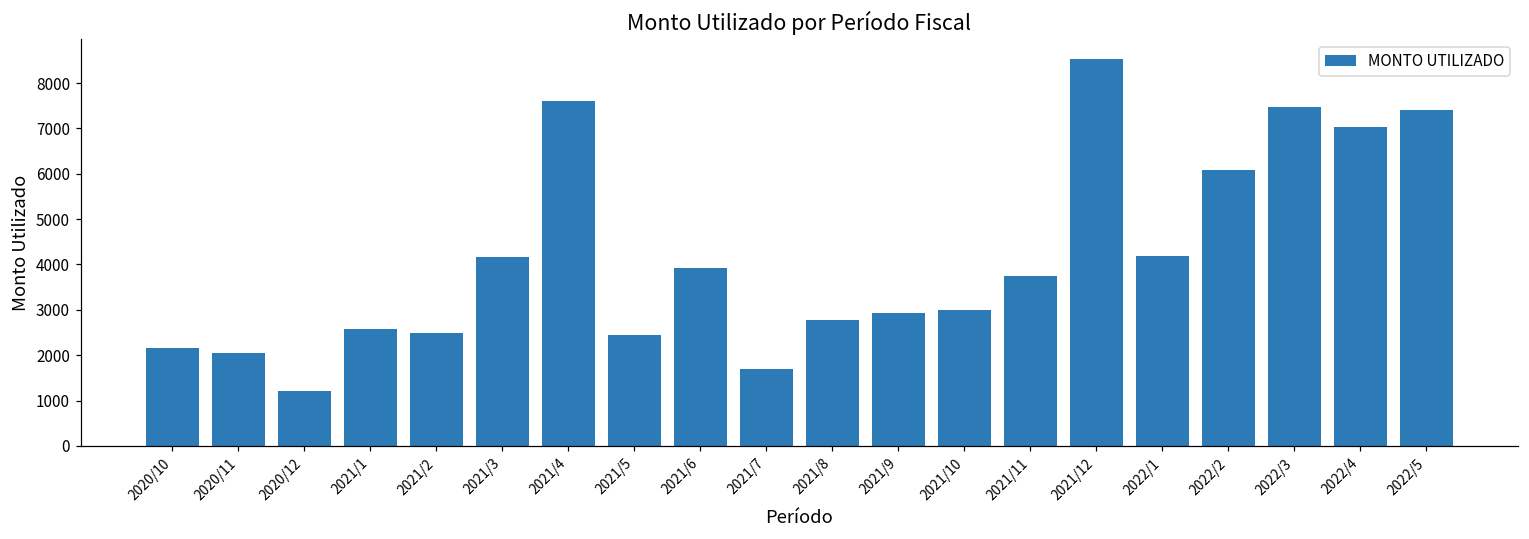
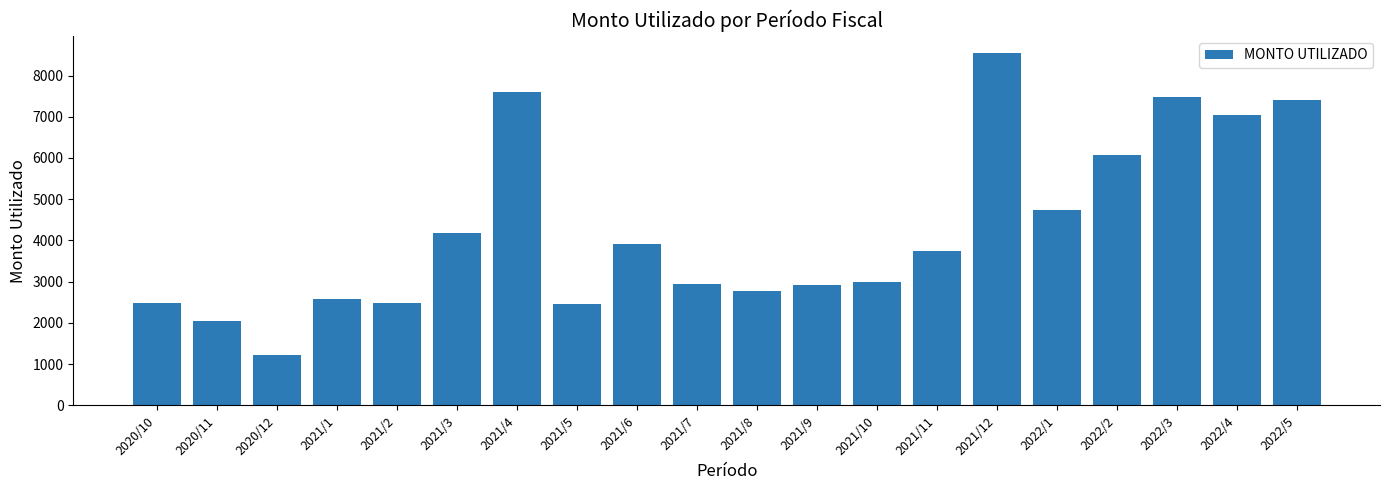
2020/10: 2200 -> 2500
2021/7: 1700 -> 2900
2022/1: 4200 -> 4700
